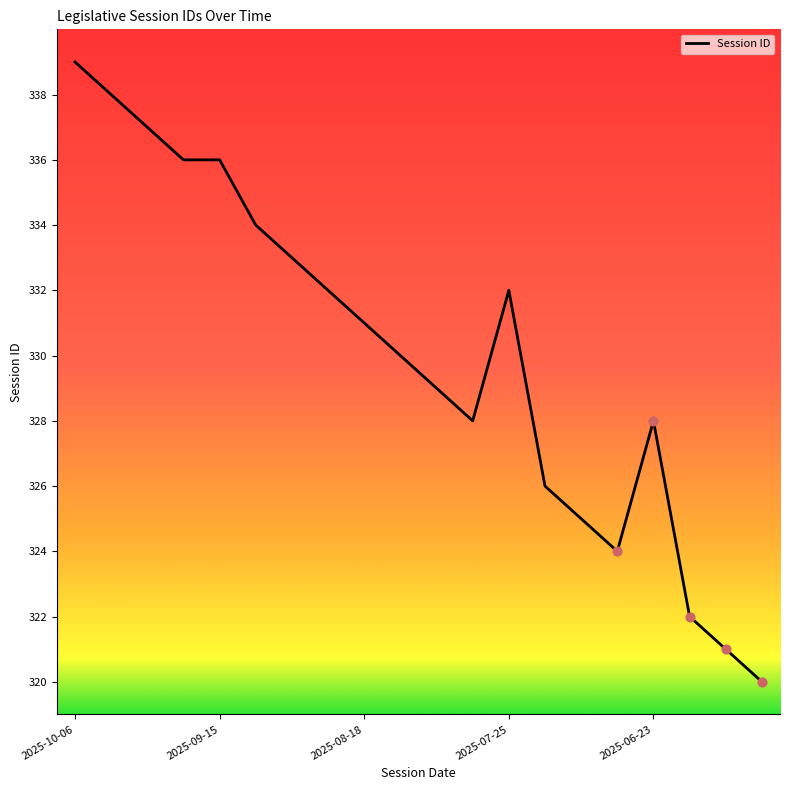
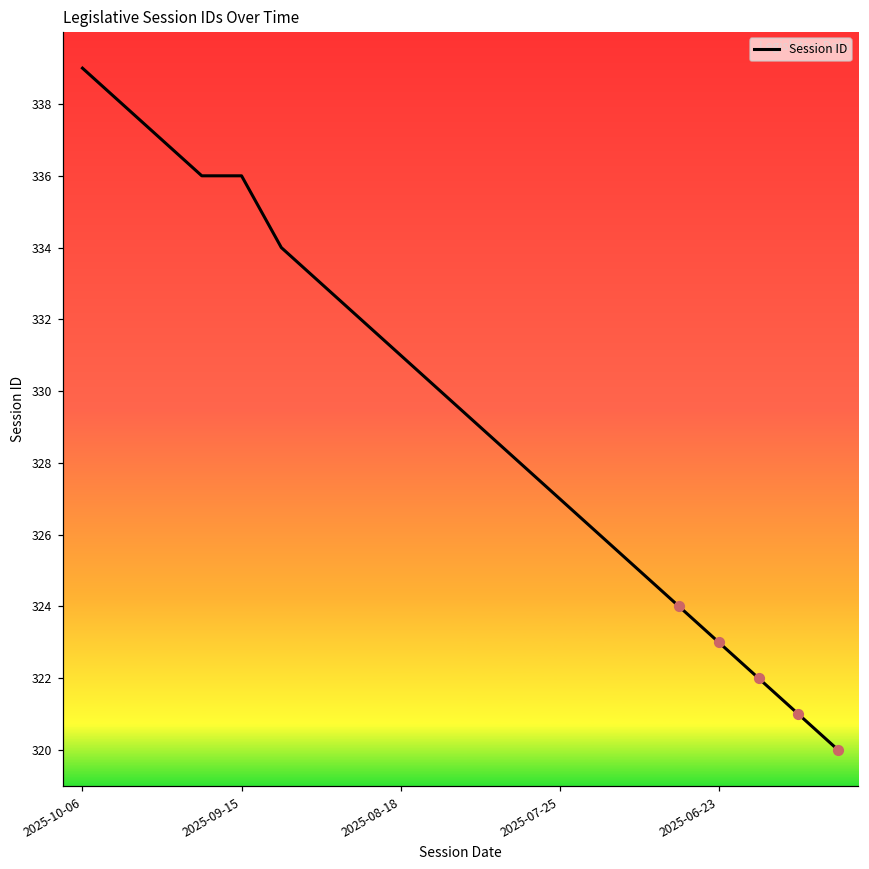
Session ID, 2025-07-25: 332 -> 327
Session ID, 2025-06-23: 328 -> 323
